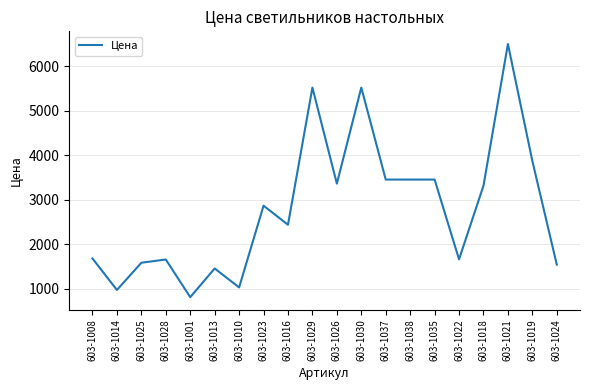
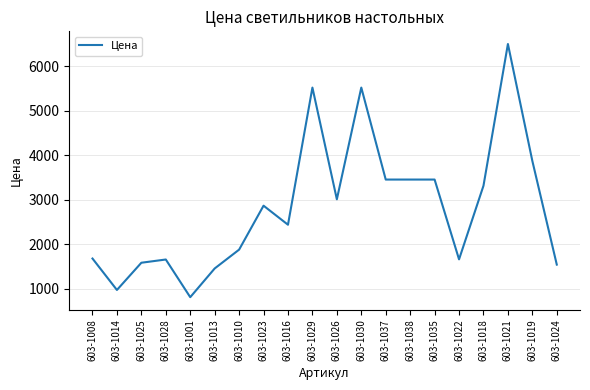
603-1010: 1000 -> 1900
603-1026: 3400 -> 3000
